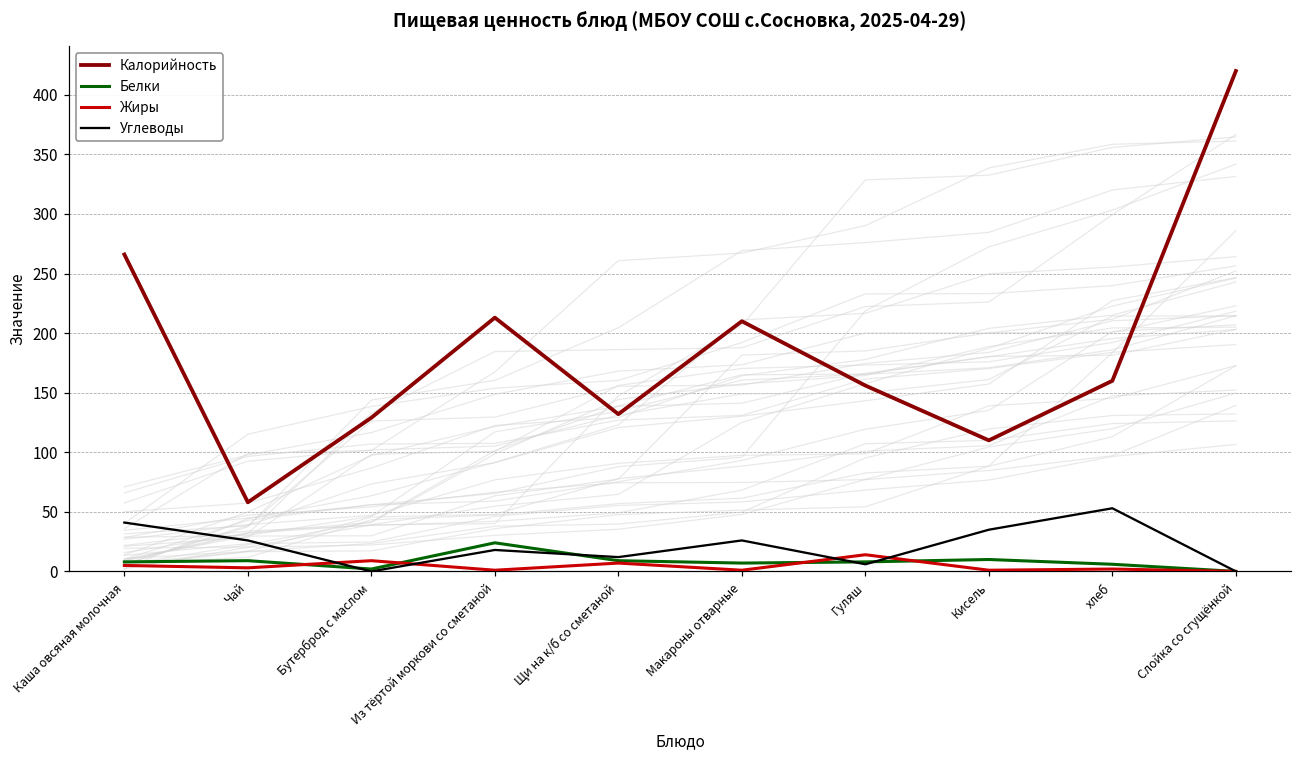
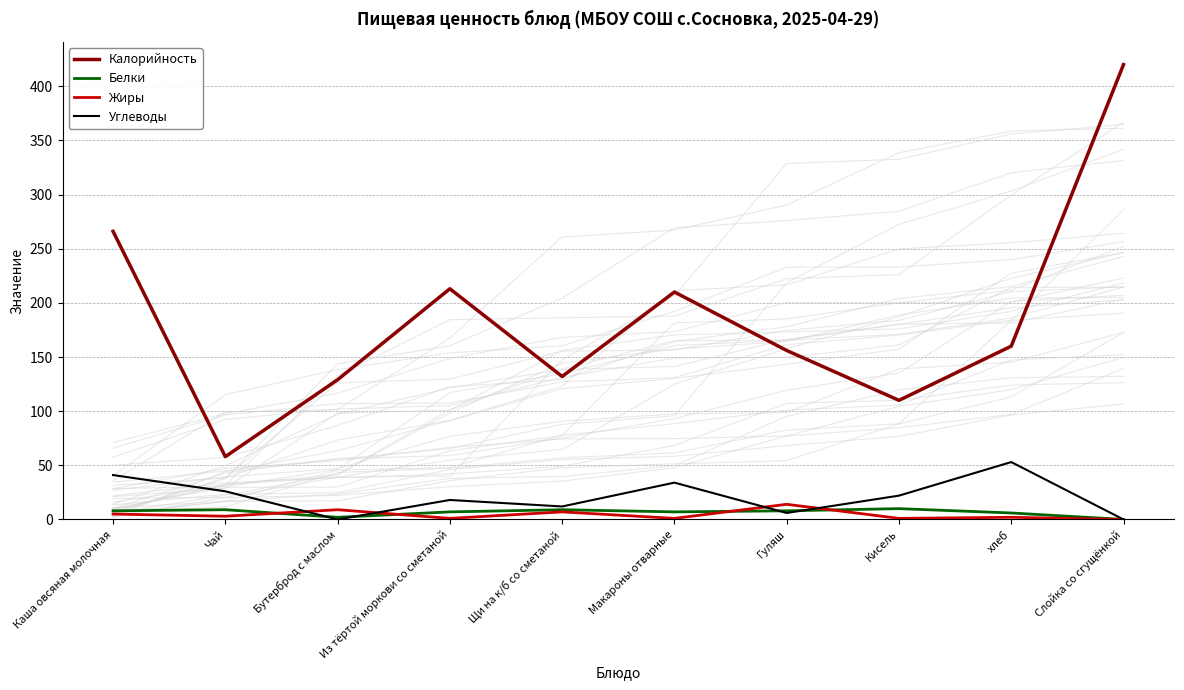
Белки, Из тёртой моркови со сметаной: 24 -> 7
Углеводы, Макароны отварные: 26 -> 34
Углеводы, Кисель: 35 -> 22
